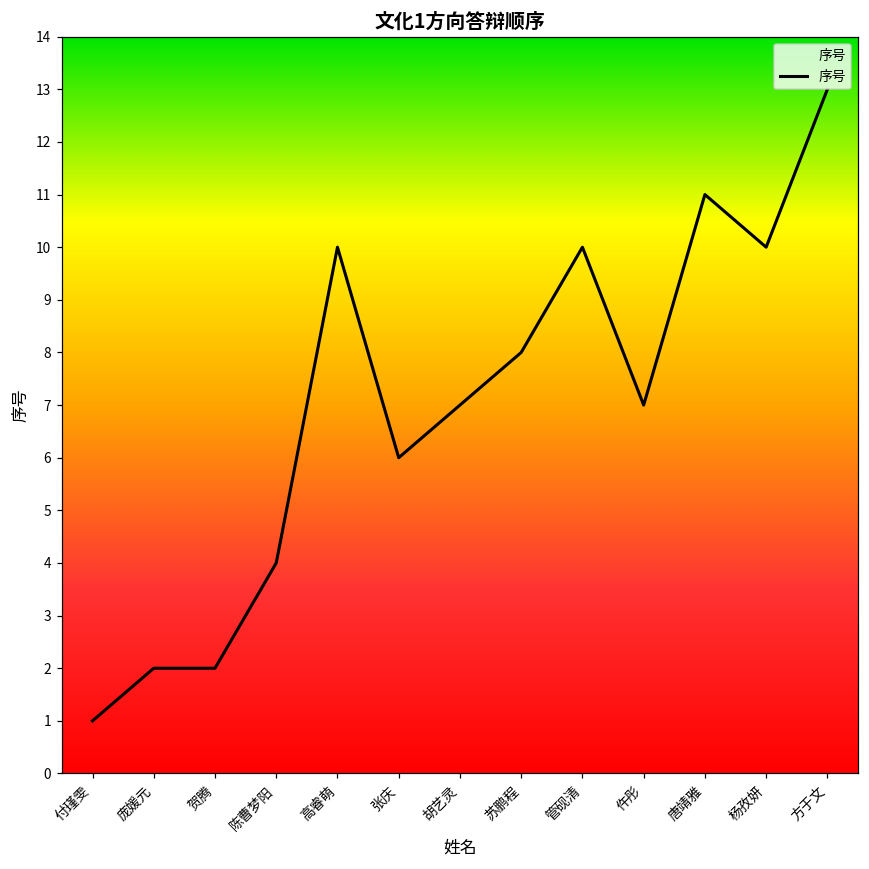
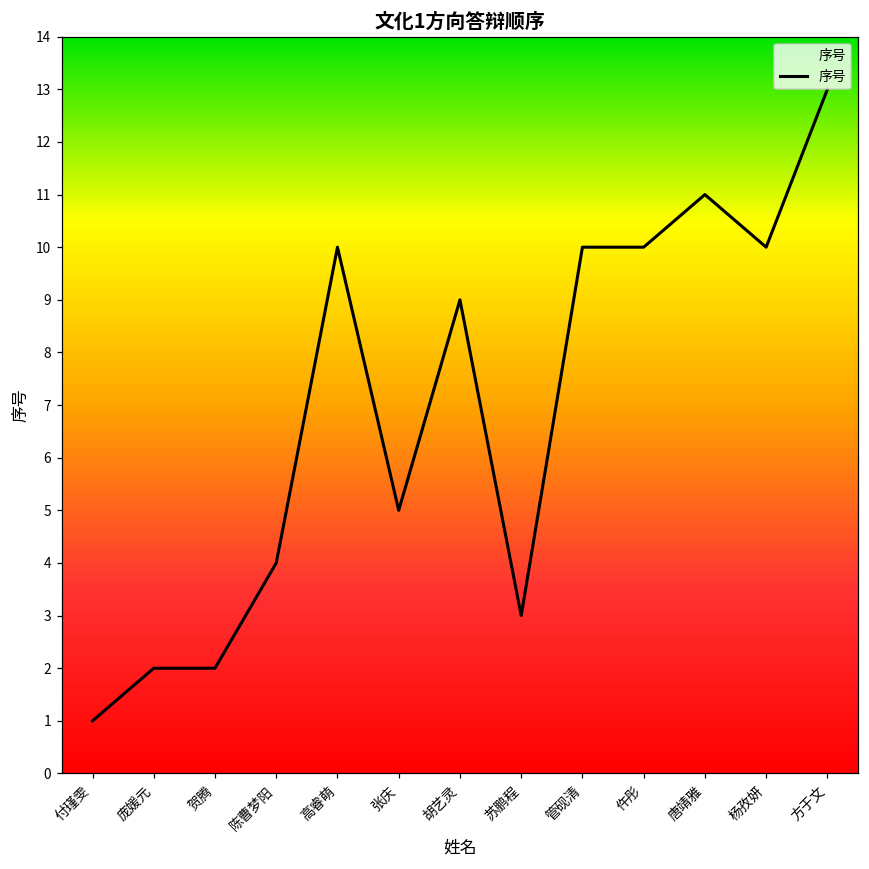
张庆: 6 -> 5
胡艺灵: 7 -> 9
苏鹏程: 8 -> 3
仵彤: 7 -> 10
